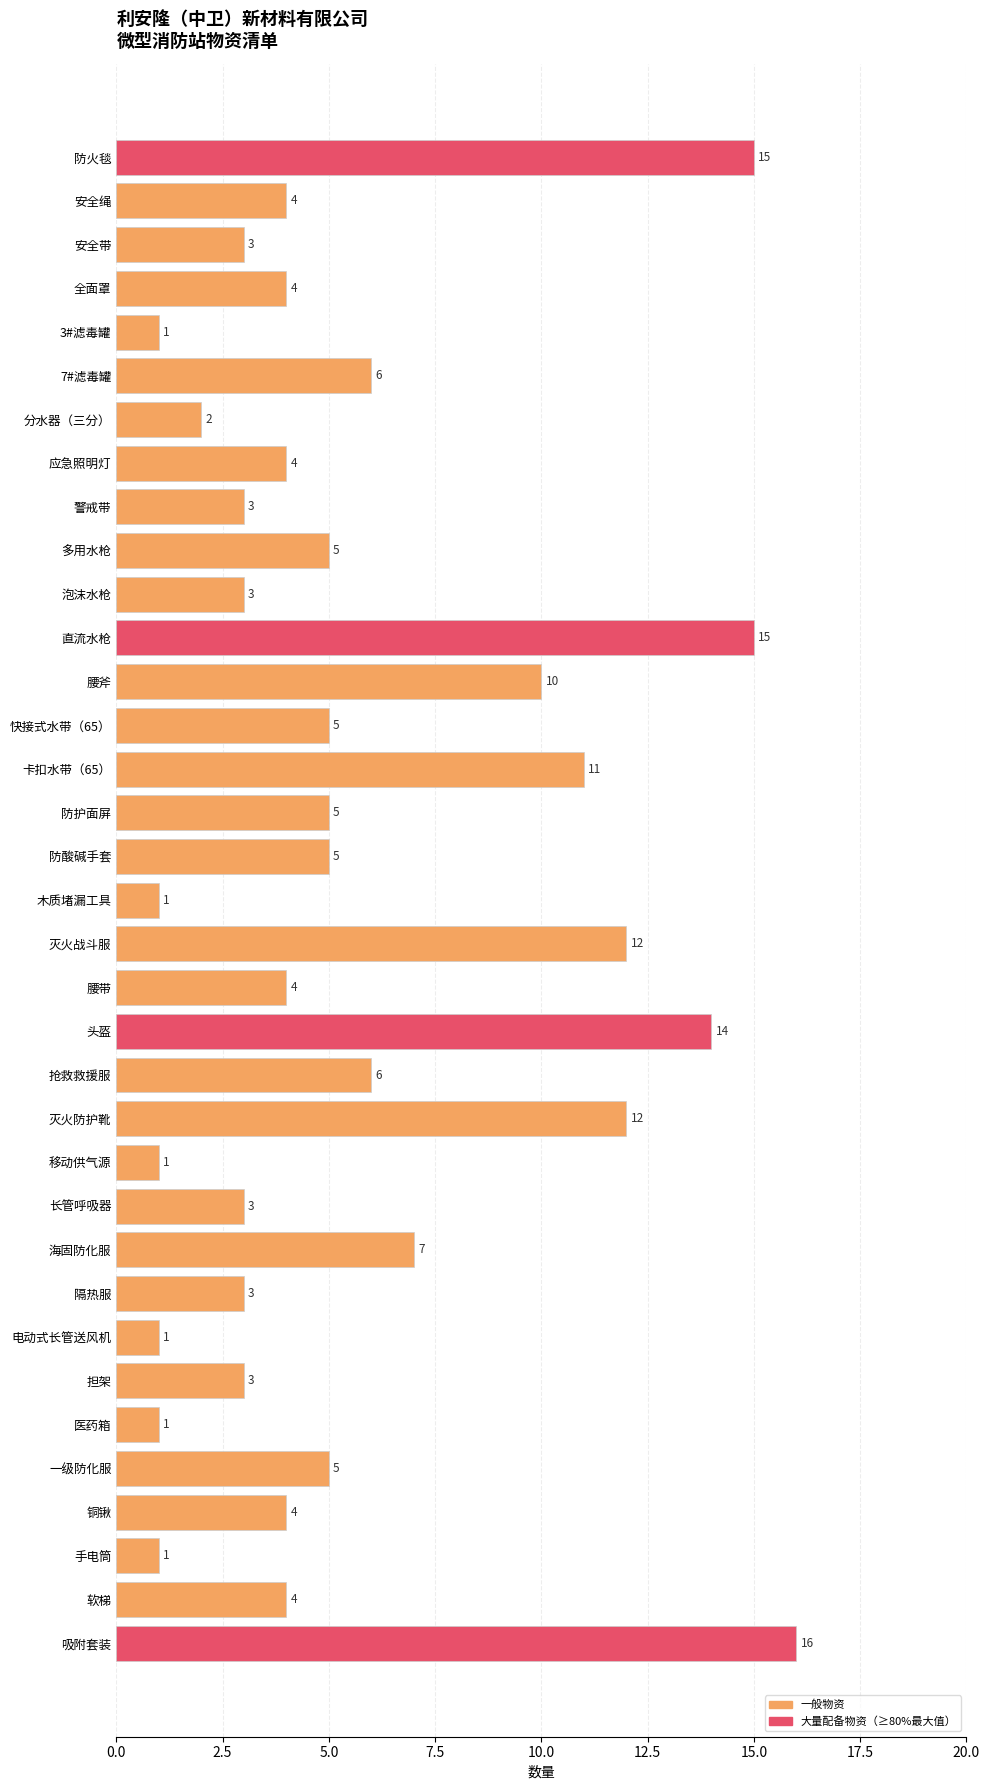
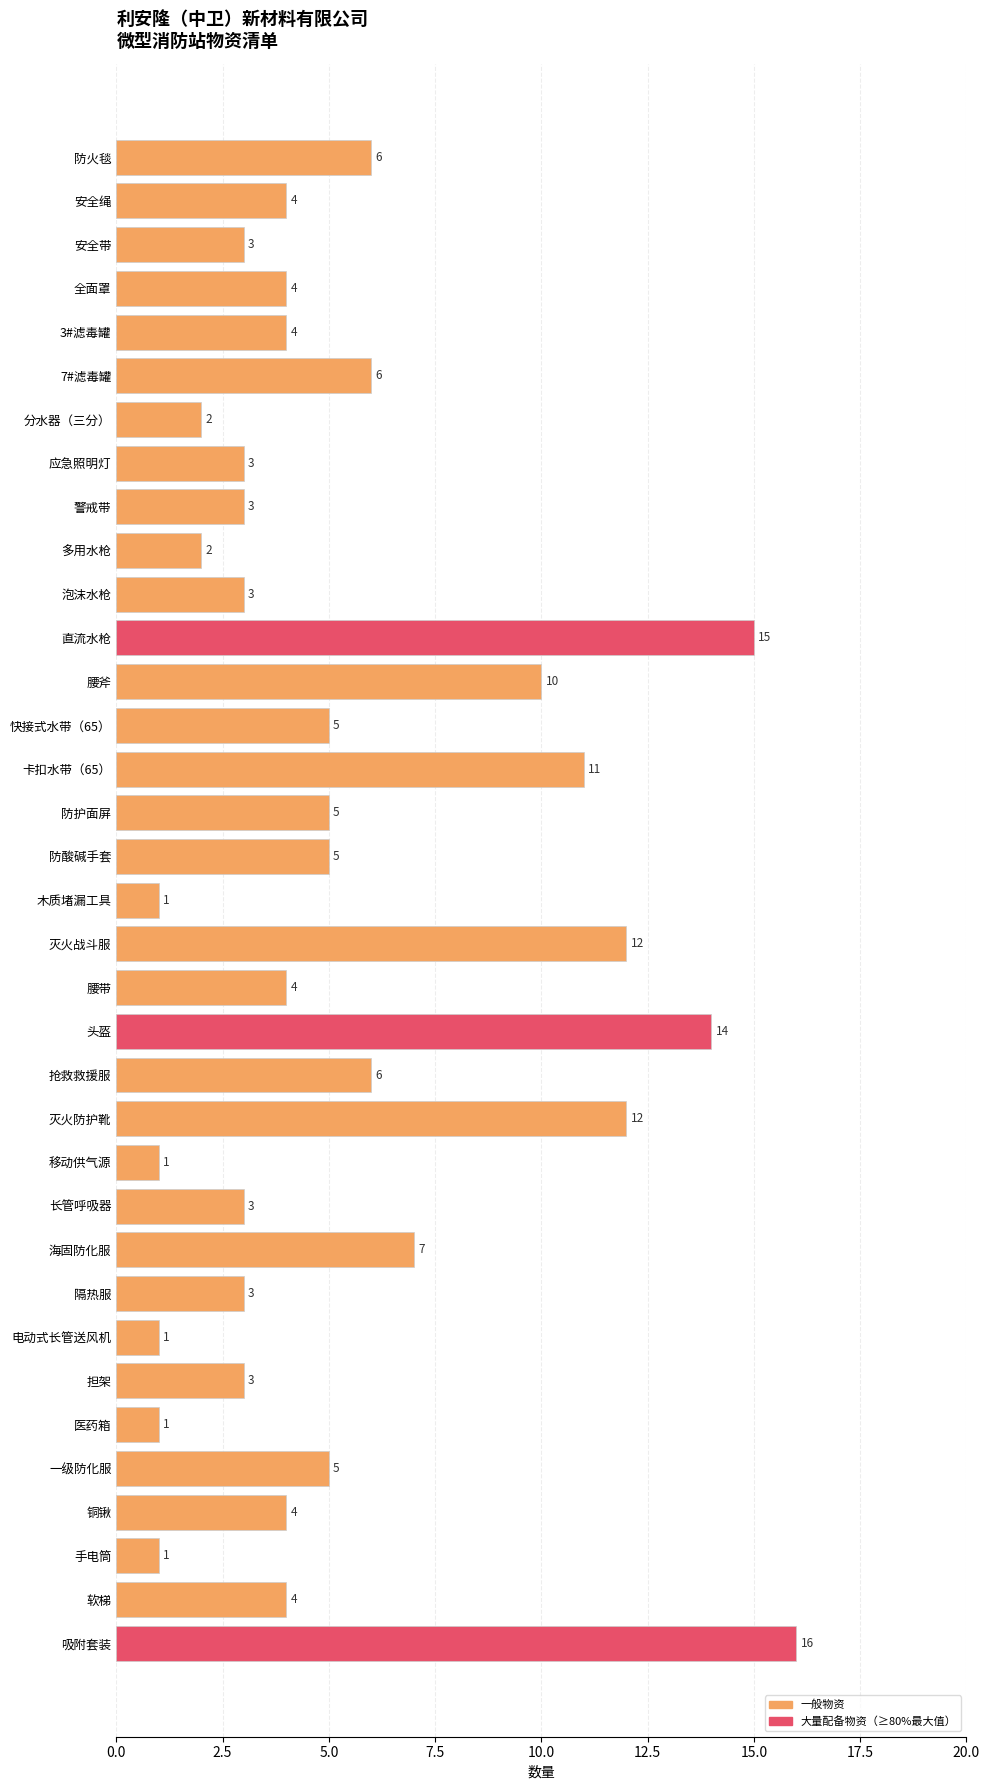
防火毯: 15 -> 6
3#滤毒罐: 1 -> 4
应急照明灯: 4 -> 3
多用水枪: 5 -> 2
